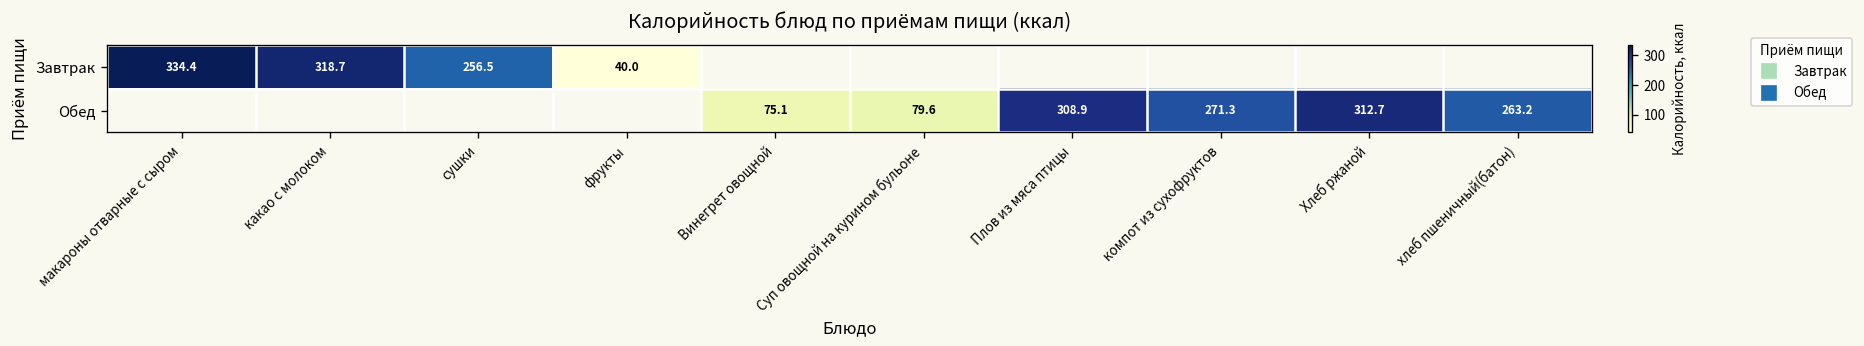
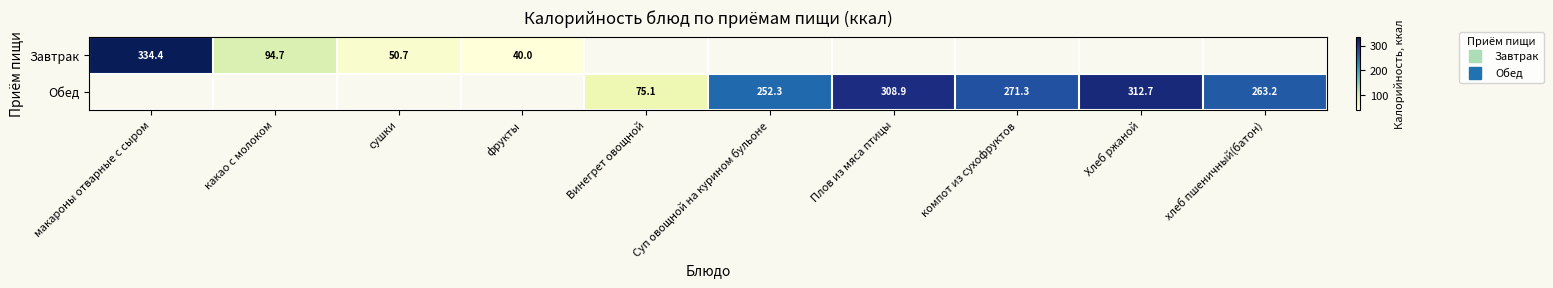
Завтрак, какао с молоком: 318.7 -> 94.7
Завтрак, сушки: 256.5 -> 50.7
Обед, Суп овощной на курином бульоне: 79.6 -> 252.3
